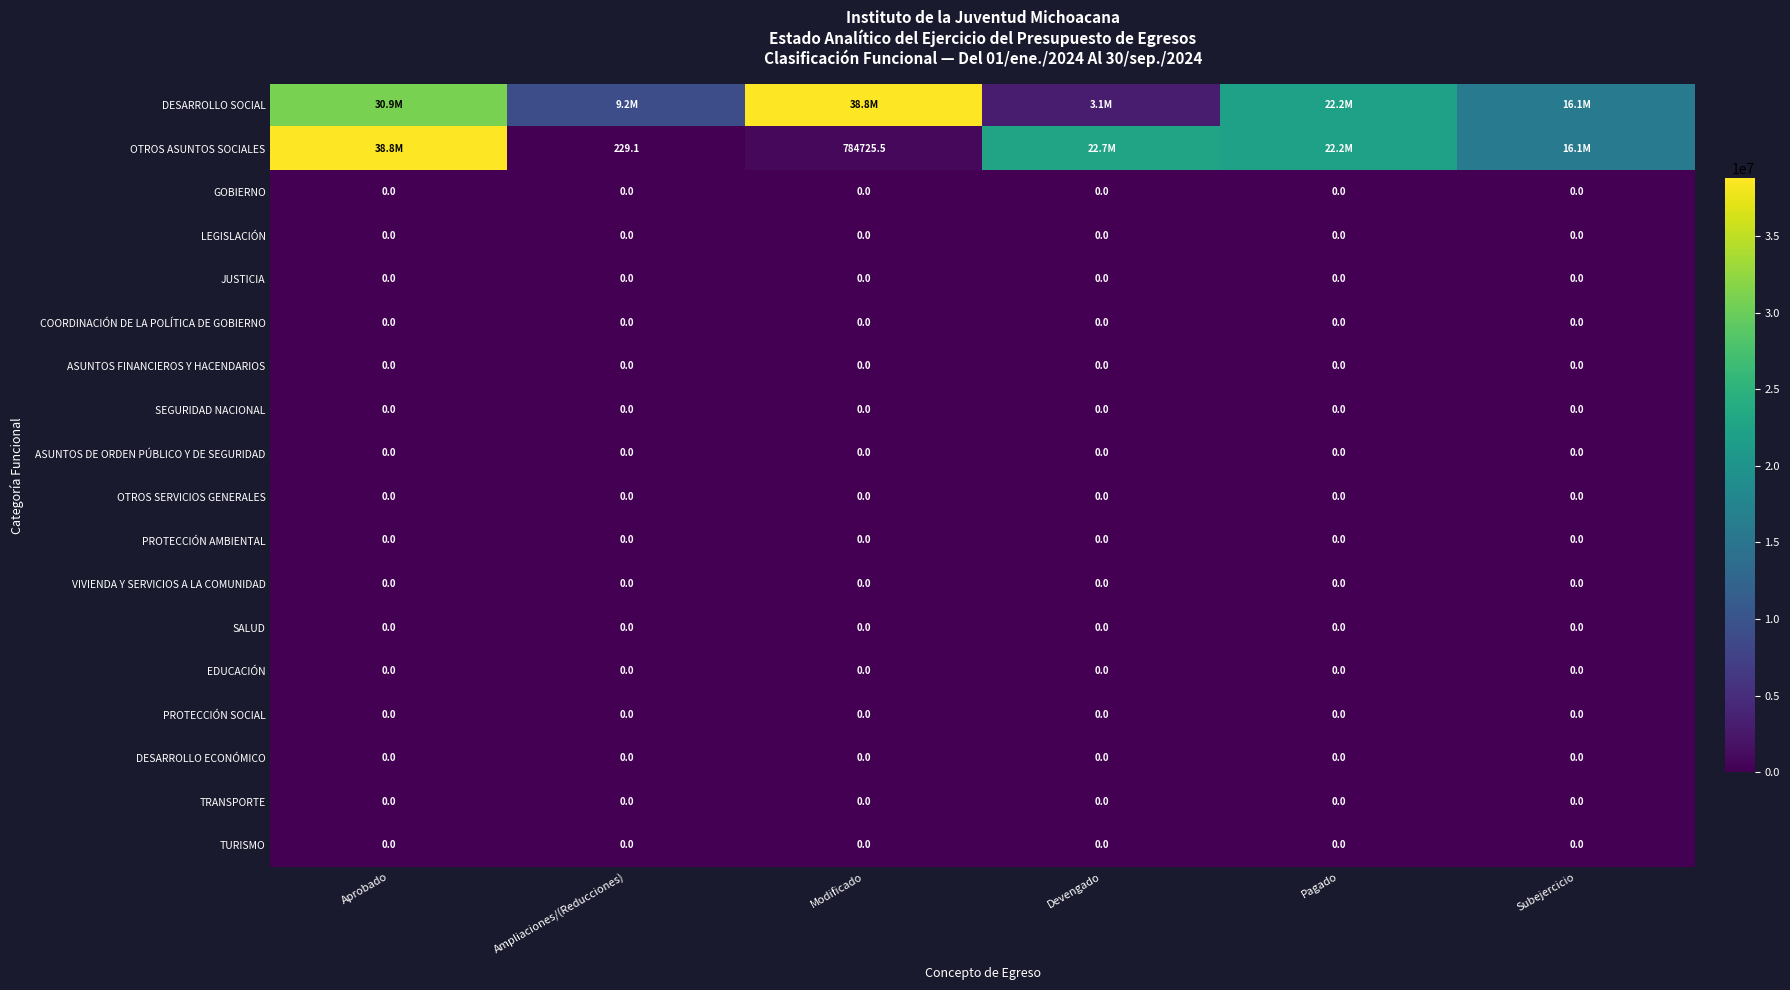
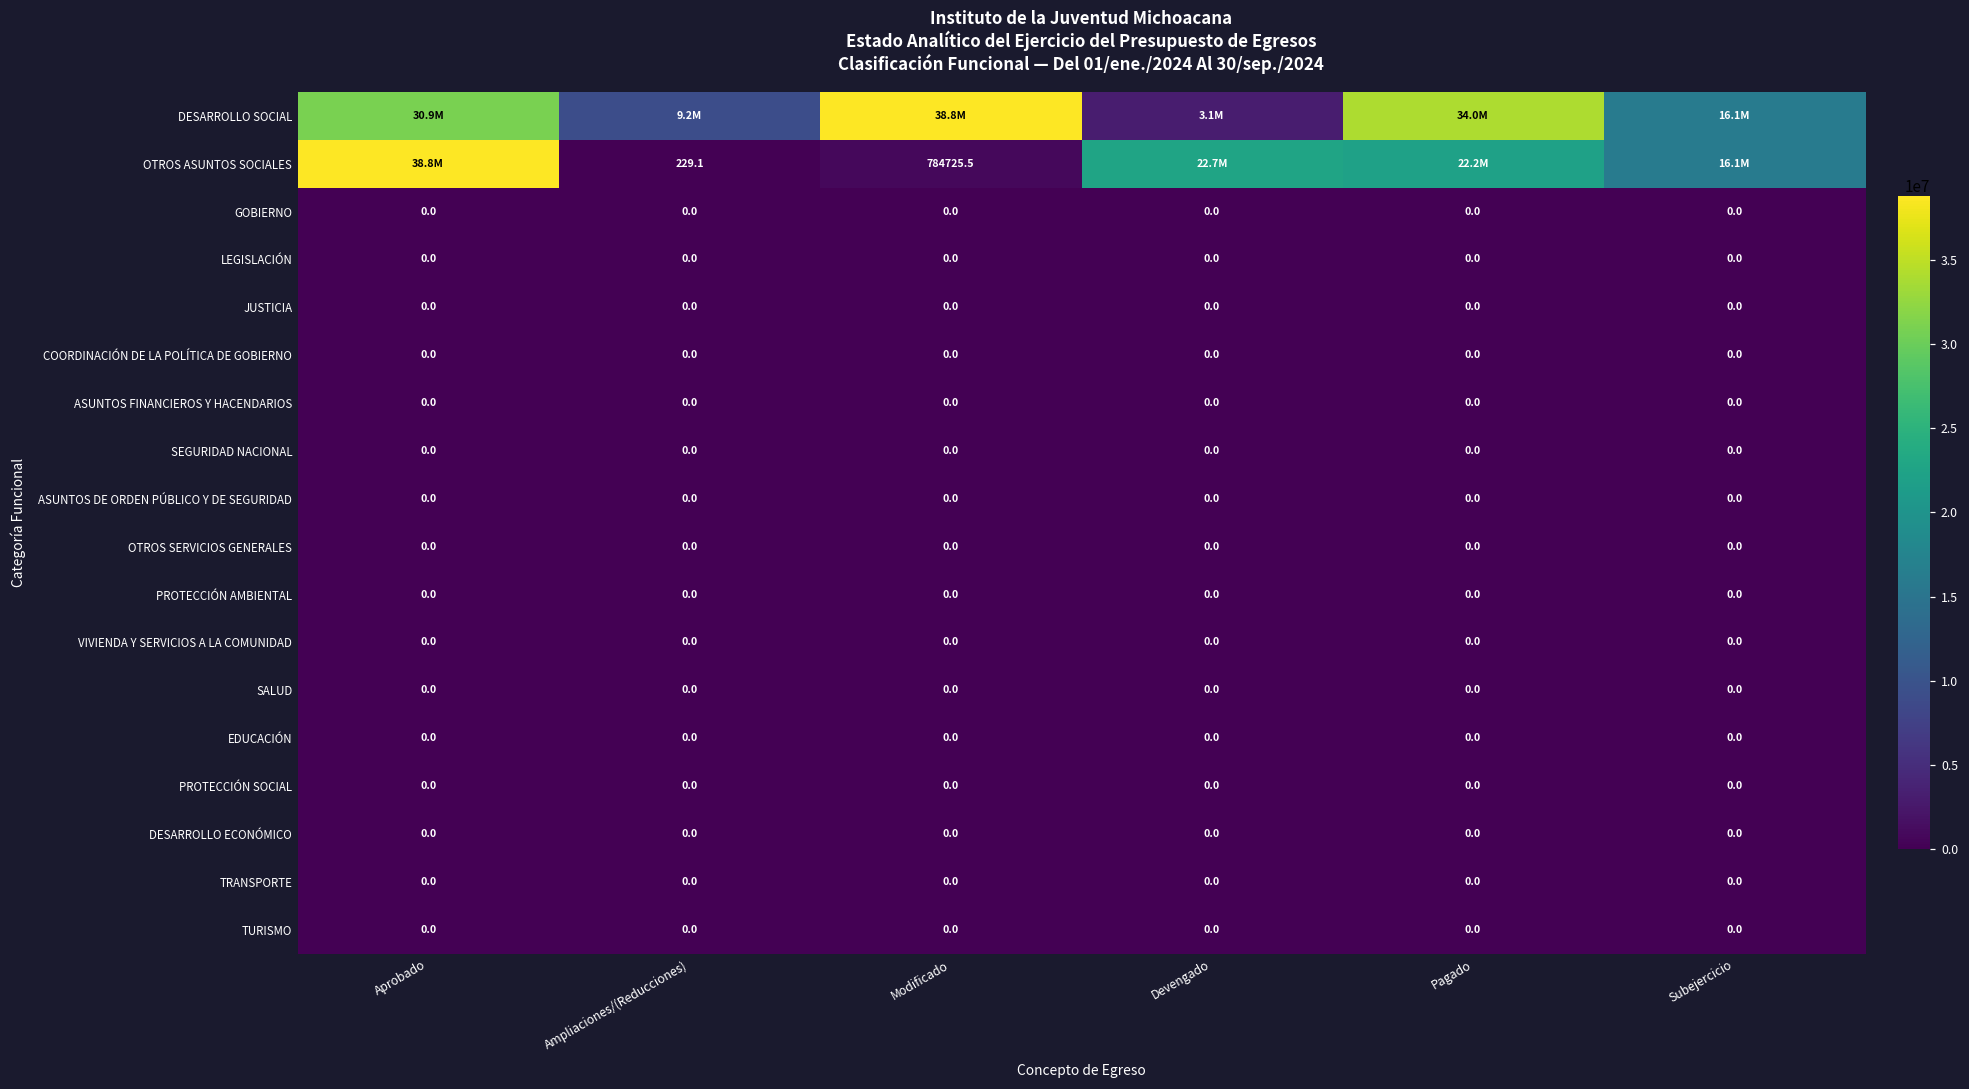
DESARROLLO SOCIAL, Pagado: 22.2M -> 34.0M
